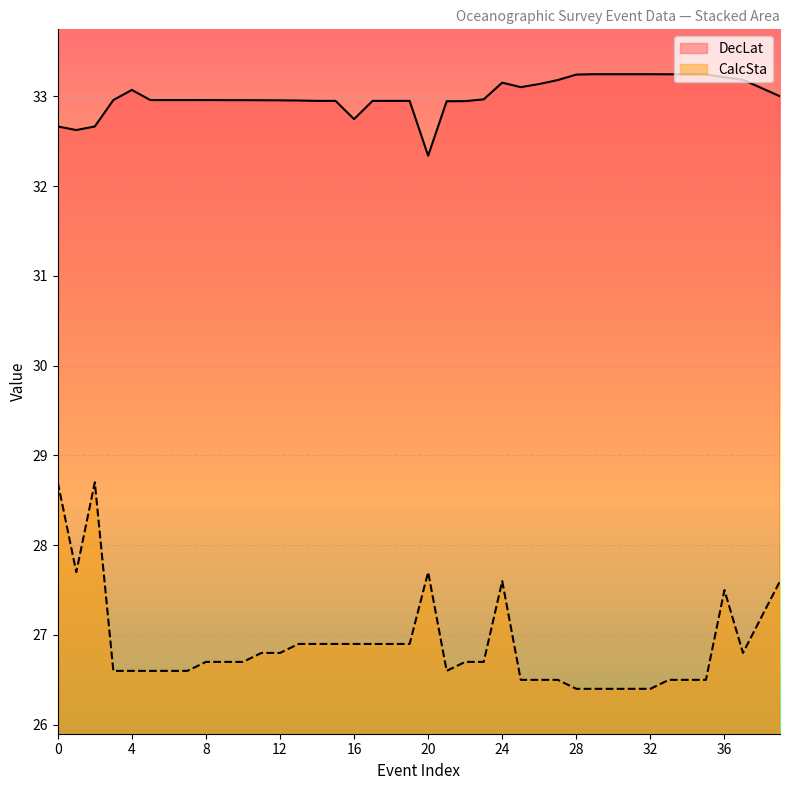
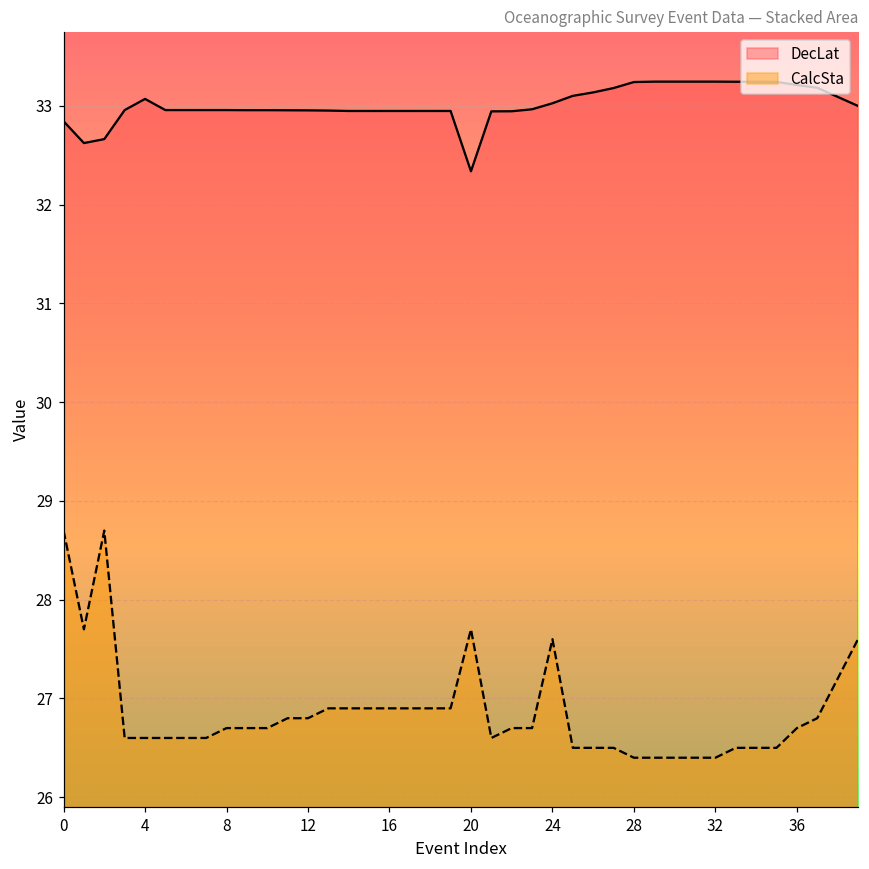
DecLat, 0: 32.7 -> 32.8
DecLat, 16: 32.7 -> 32.9
DecLat, 24: 33.2 -> 33.0
CalcSta, 36: 27.5 -> 26.7
